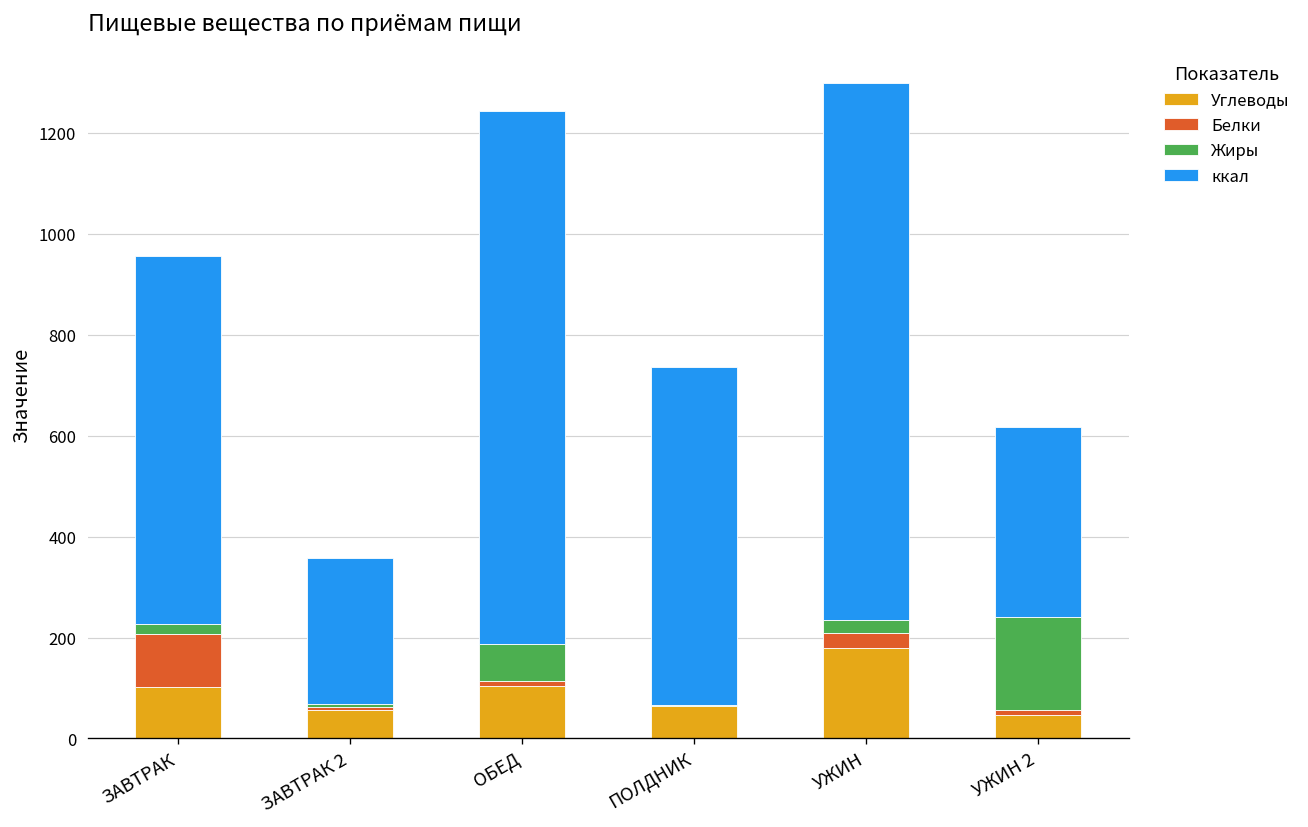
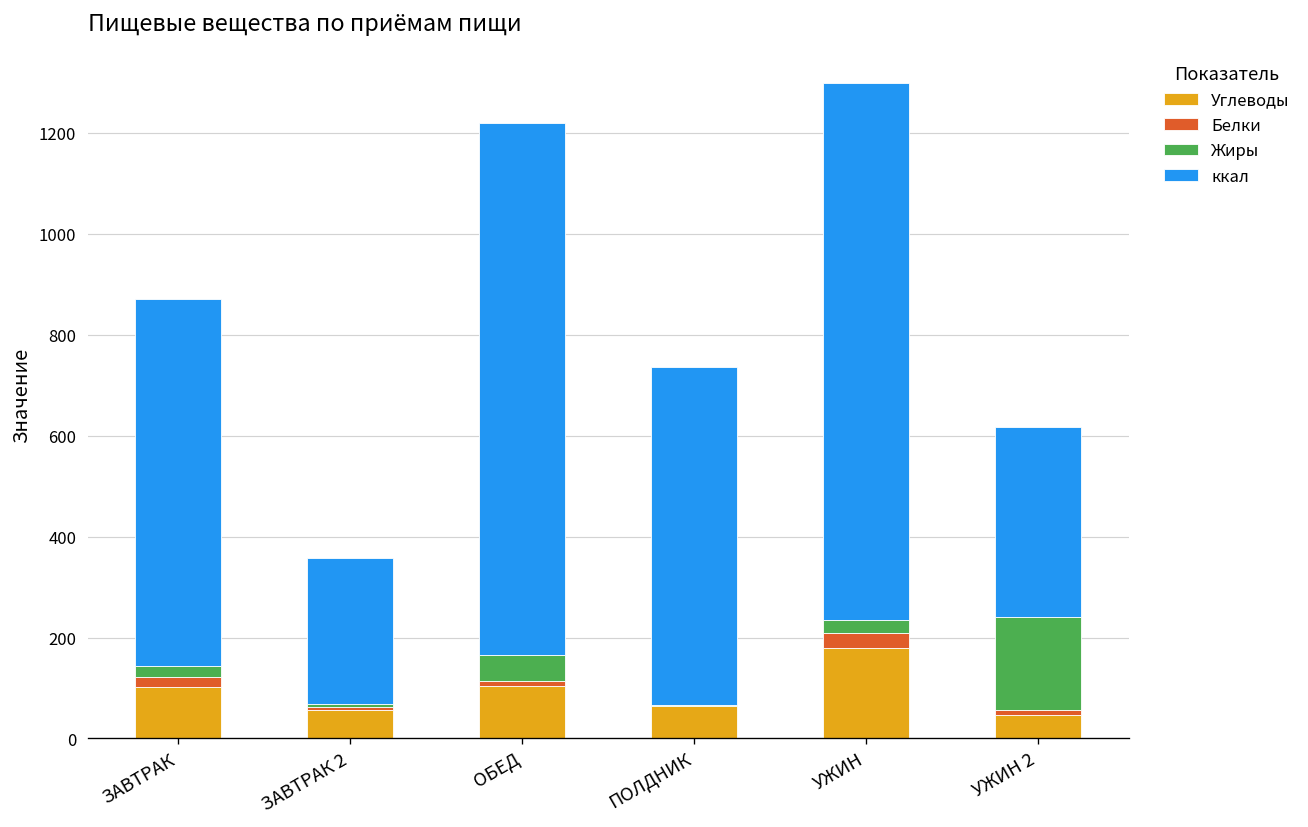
Белки, ЗАВТРАК: 100 -> 20
Жиры, ОБЕД: 70 -> 50
